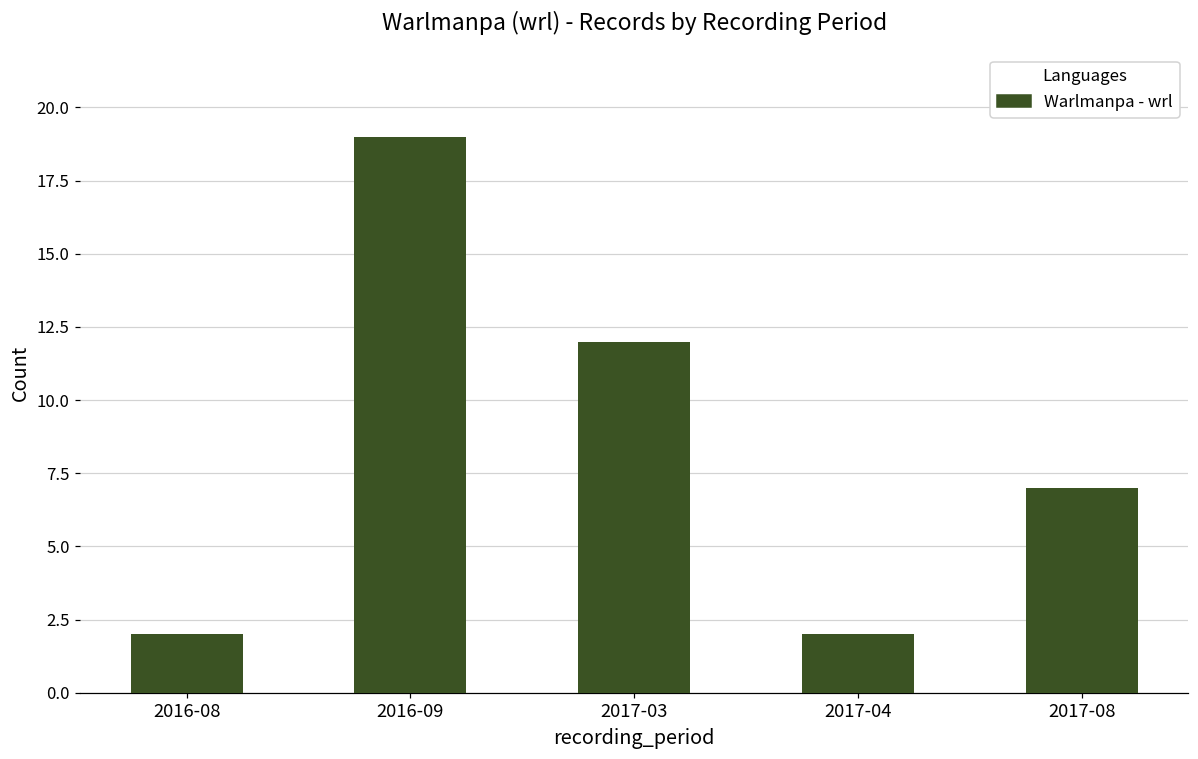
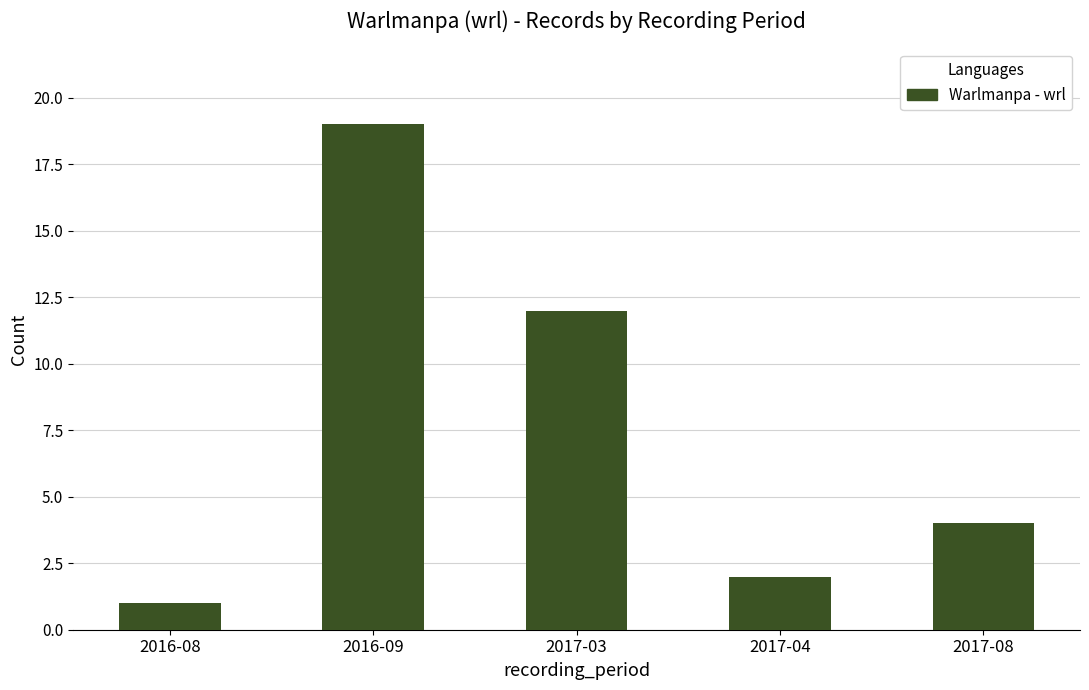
2016-08: 2 -> 1
2017-08: 7 -> 4
